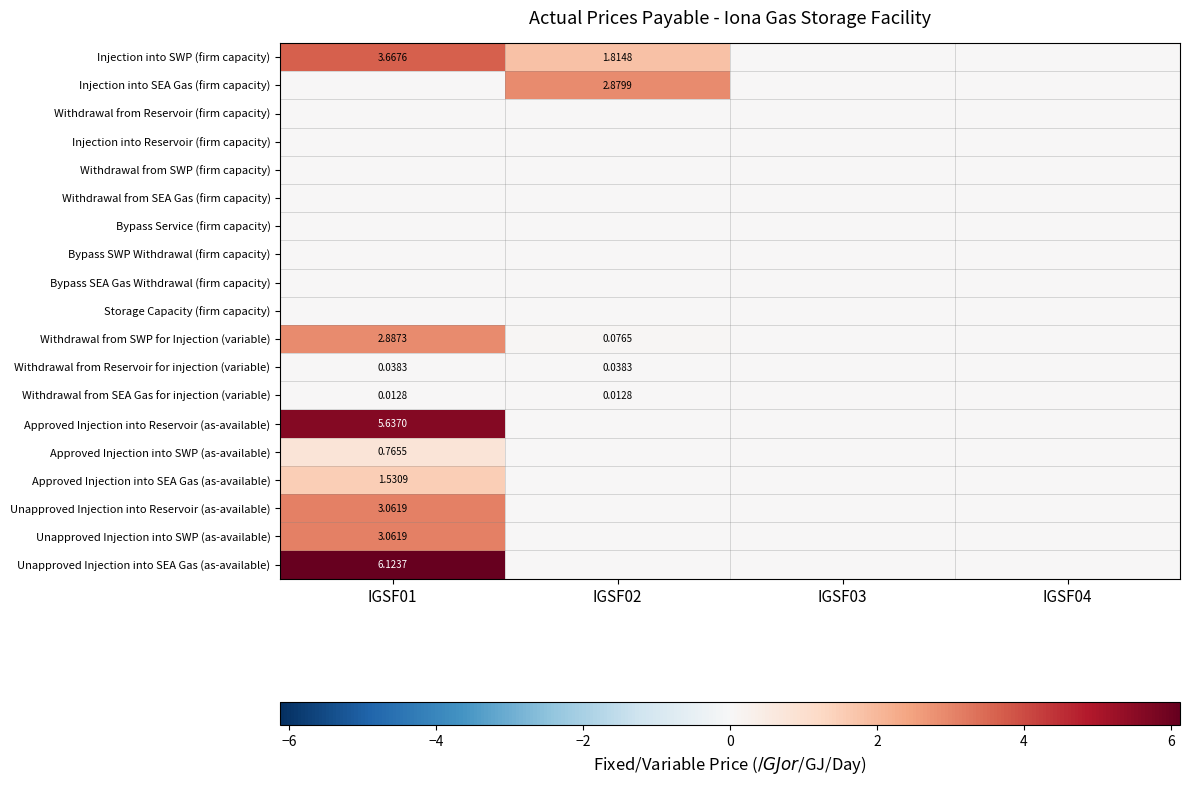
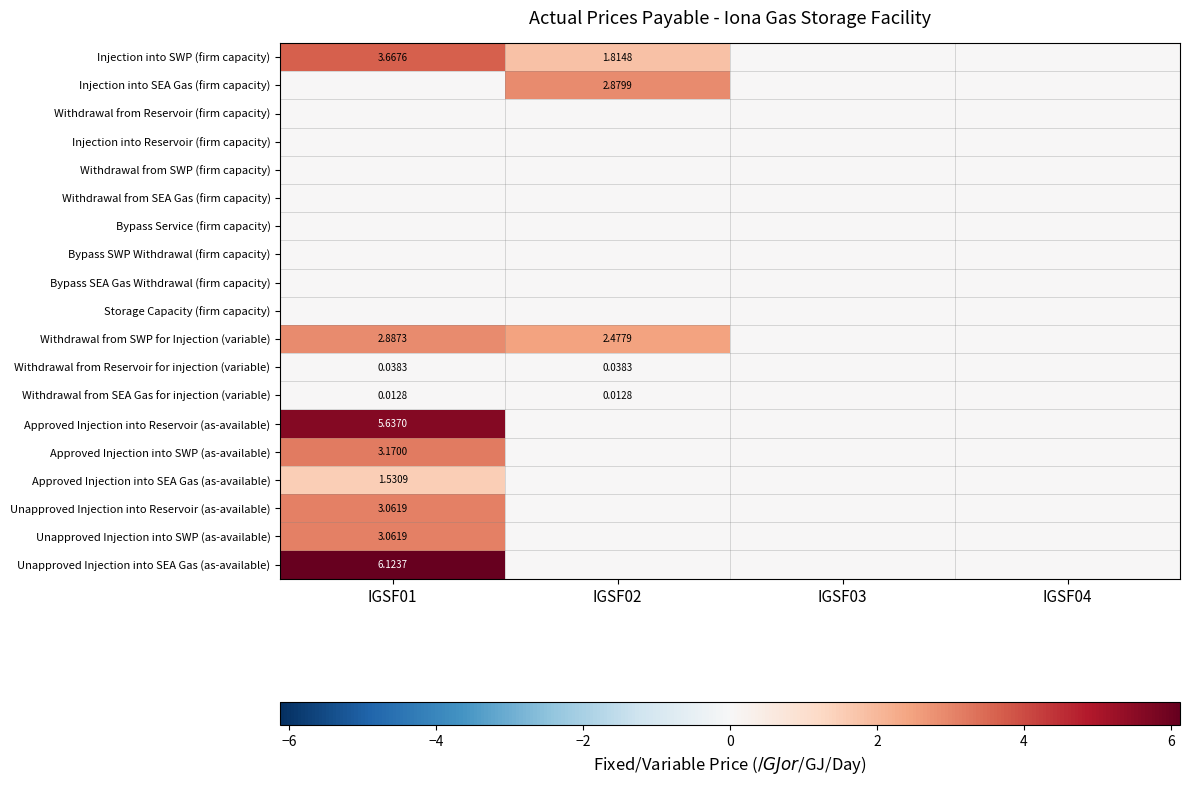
Withdrawal from SWP for Injection (variable), IGSF02: 0.0765 -> 2.4779
Approved Injection into SWP (as-available), IGSF01: 0.7655 -> 3.1700
